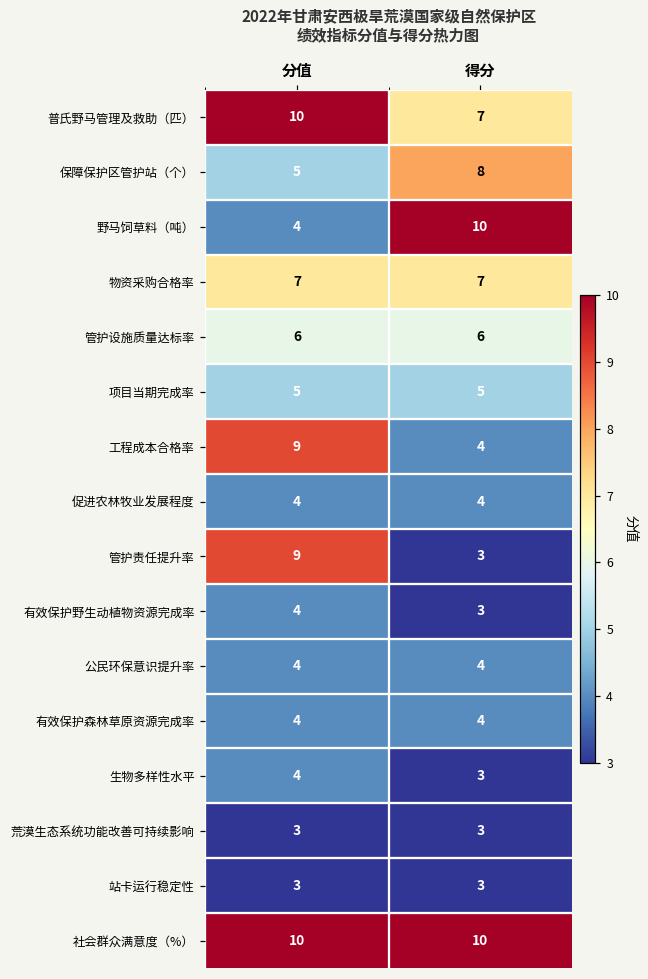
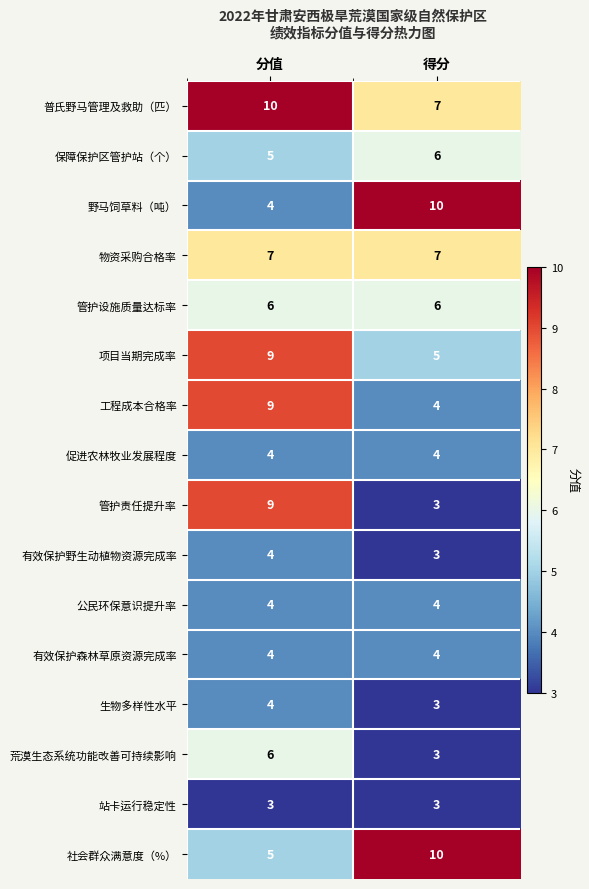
保障保护区管护站（个）, 得分: 8 -> 6
项目当期完成率, 分值: 5 -> 9
荒漠生态系统功能改善可持续影响, 分值: 3 -> 6
社会群众满意度（%）, 分值: 10 -> 5
